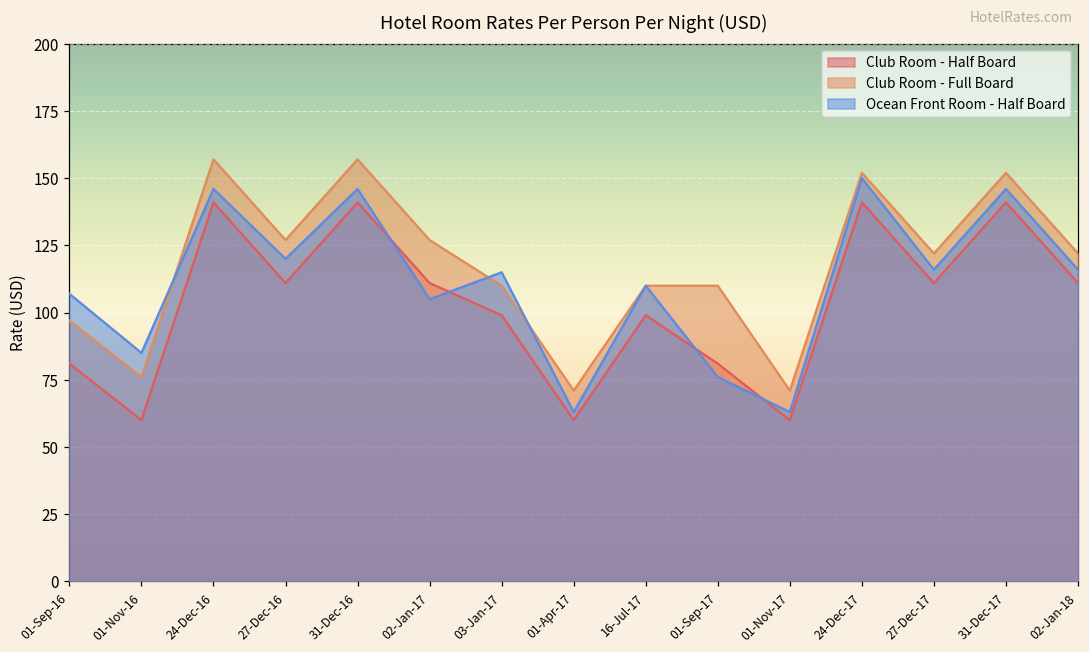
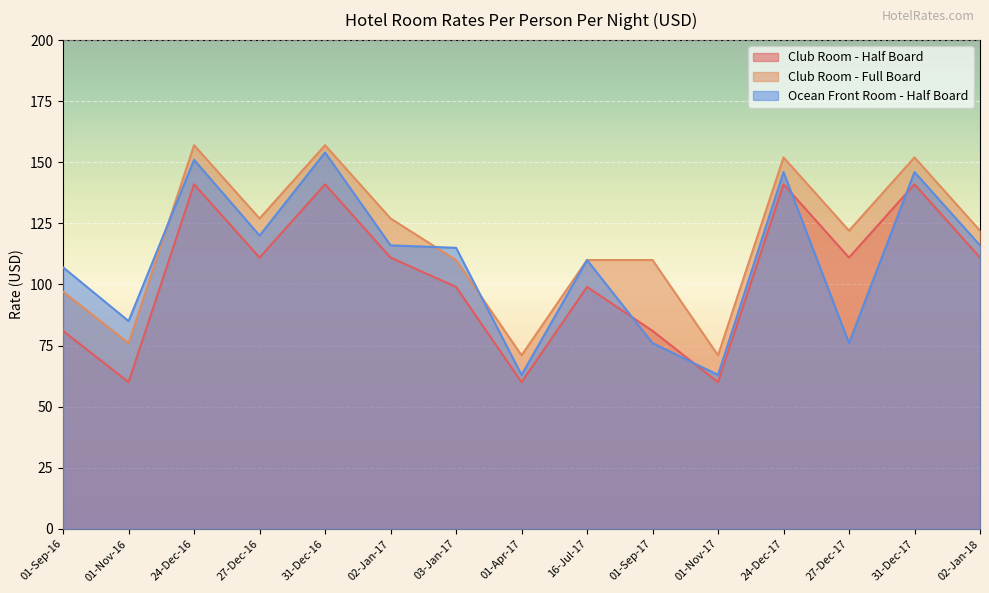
Ocean Front Room - Half Board, 24-Dec-16: 146 -> 151
Ocean Front Room - Half Board, 31-Dec-16: 146 -> 154
Ocean Front Room - Half Board, 02-Jan-17: 105 -> 116
Ocean Front Room - Half Board, 24-Dec-17: 150 -> 146
Ocean Front Room - Half Board, 27-Dec-17: 116 -> 76
